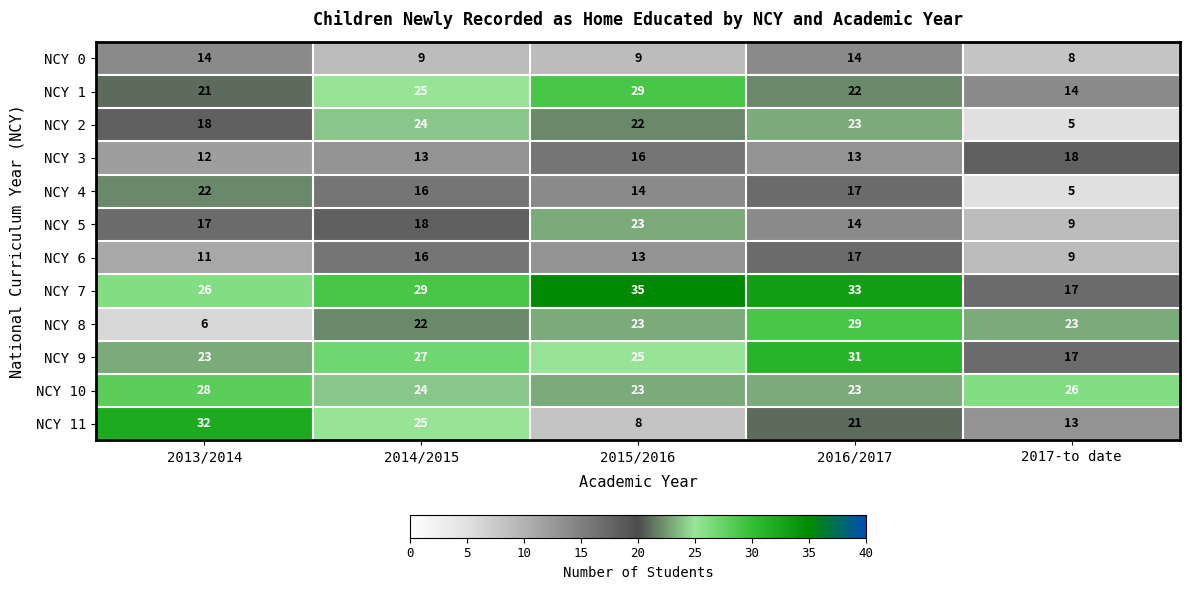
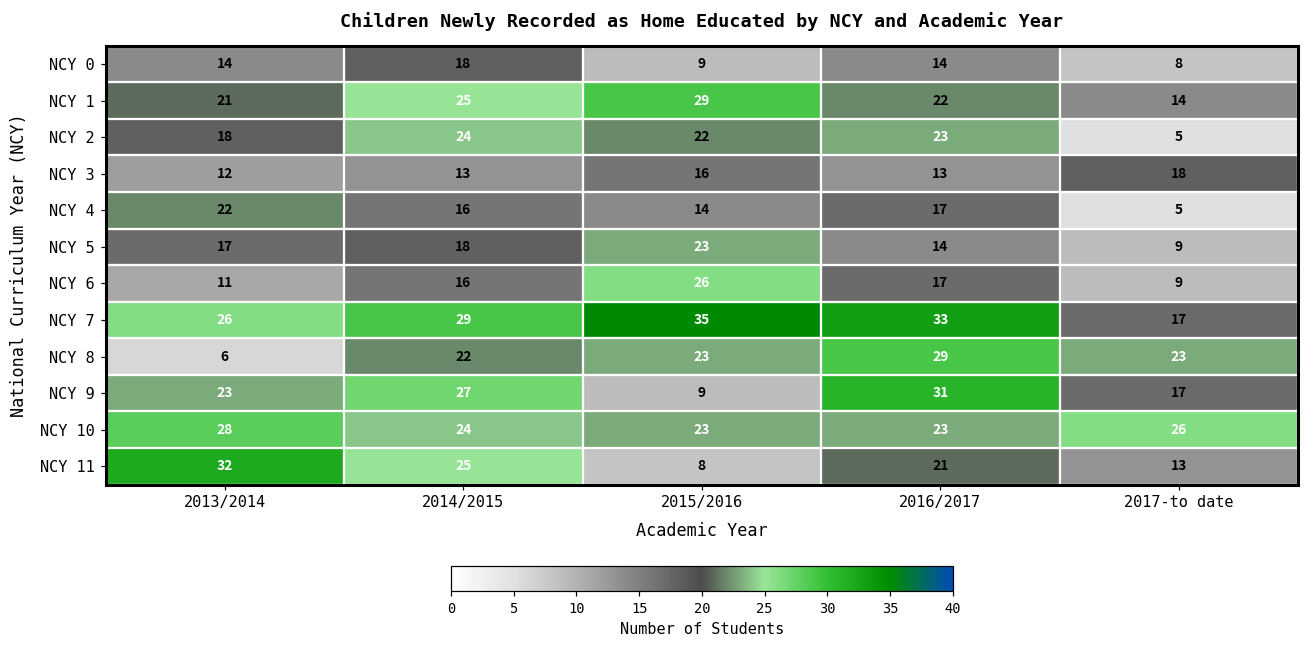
NCY 0, 2014/2015: 9 -> 18
NCY 6, 2015/2016: 13 -> 26
NCY 9, 2015/2016: 25 -> 9
